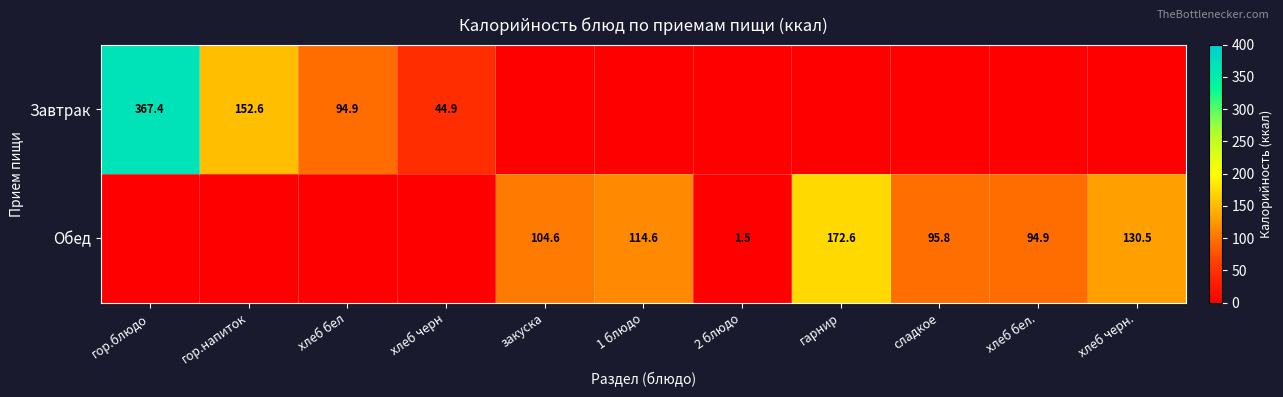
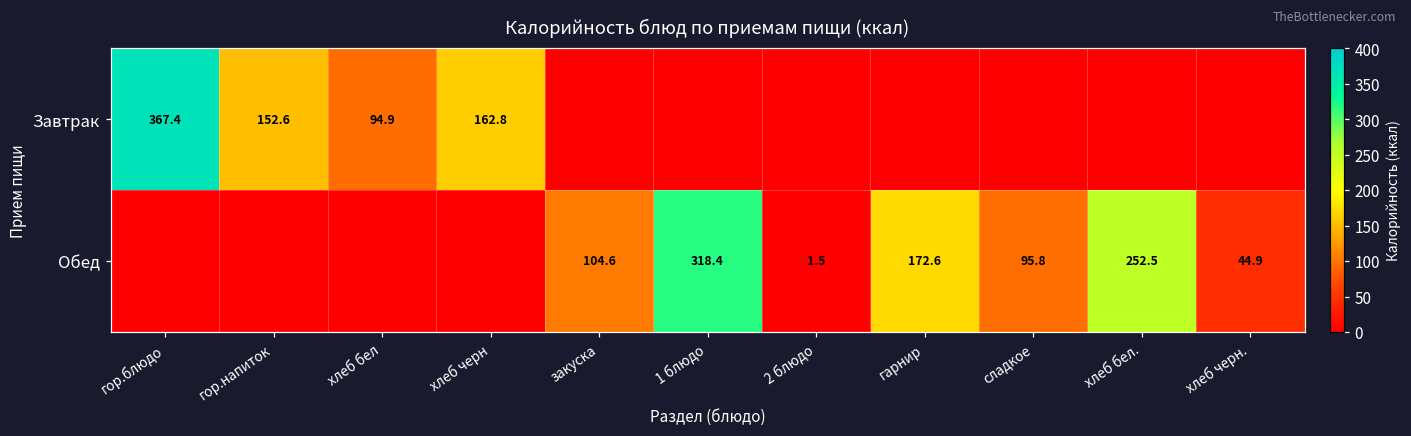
Завтрак, хлеб черн: 44.9 -> 162.8
Обед, 1 блюдо: 114.6 -> 318.4
Обед, хлеб бел.: 94.9 -> 252.5
Обед, хлеб черн.: 130.5 -> 44.9
